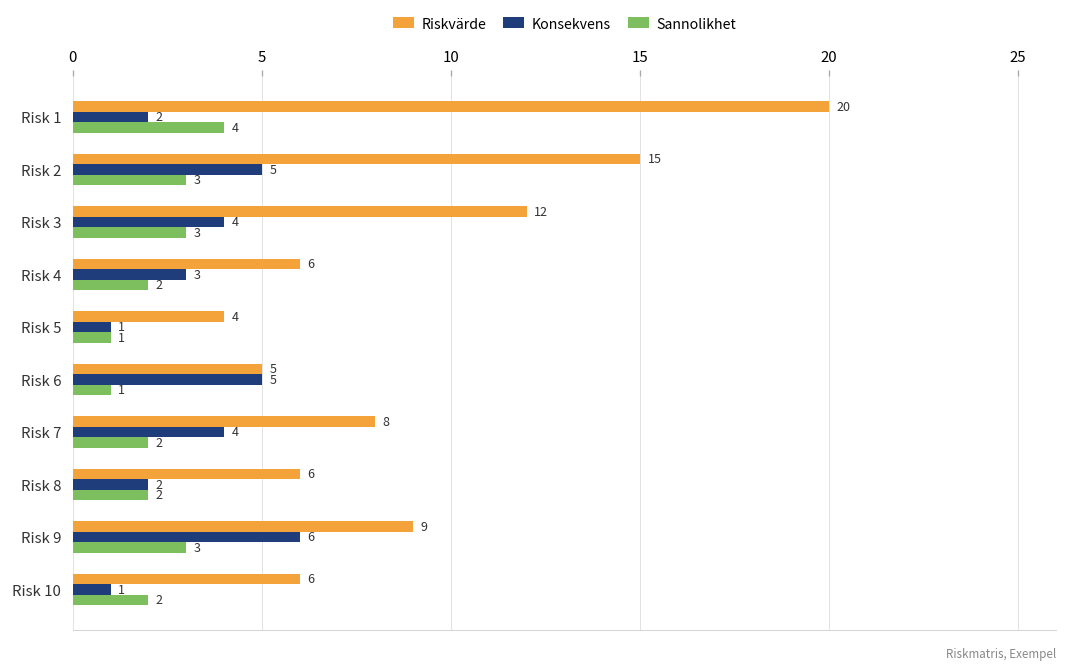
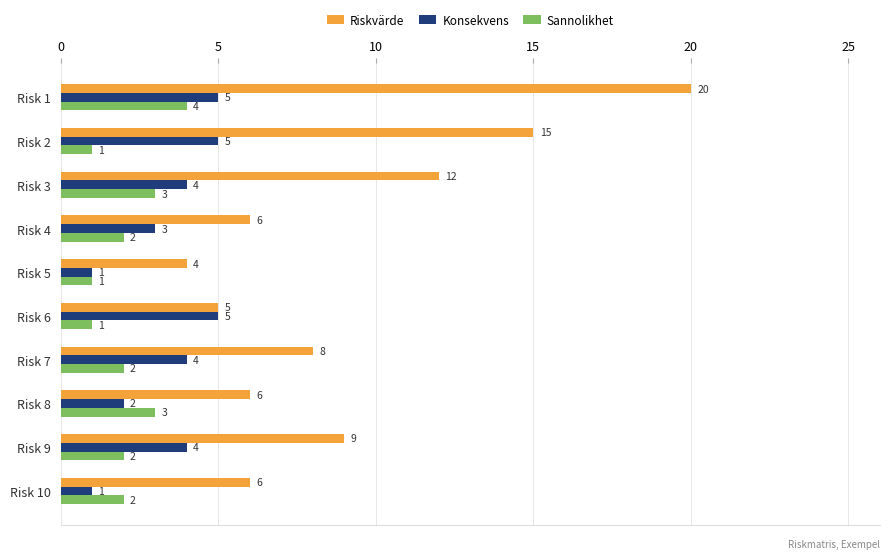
Konsekvens, Risk 1: 2 -> 5
Sannolikhet, Risk 2: 3 -> 1
Sannolikhet, Risk 8: 2 -> 3
Konsekvens, Risk 9: 6 -> 4
Sannolikhet, Risk 9: 3 -> 2
